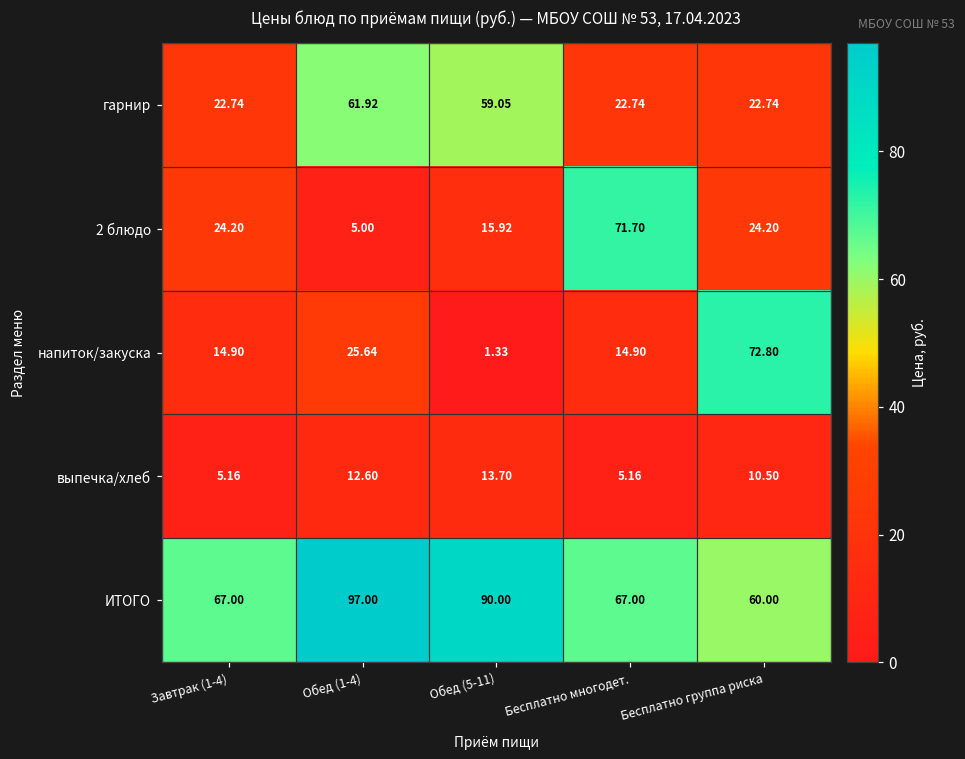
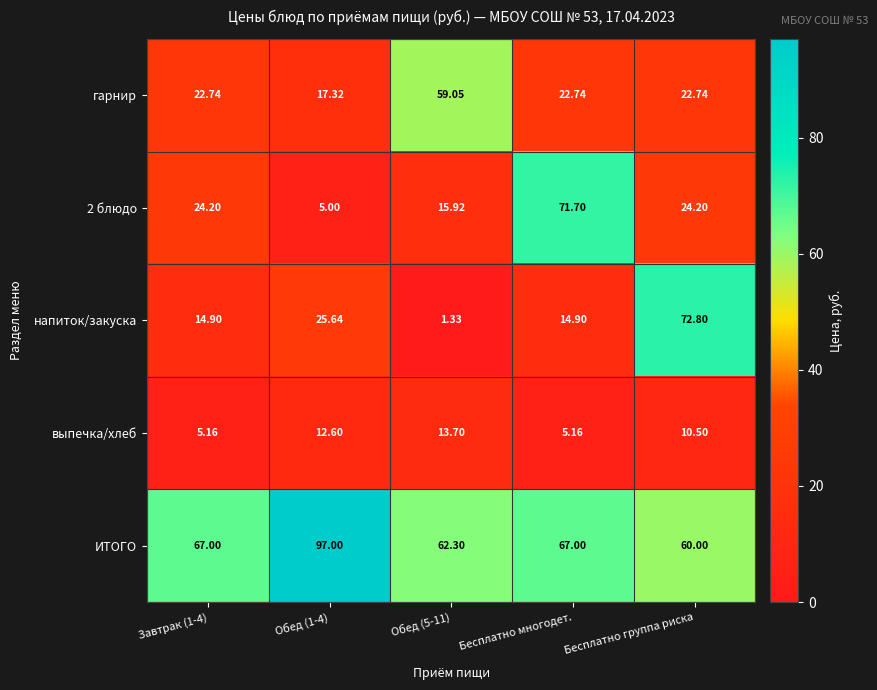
гарнир, Обед (1-4): 61.92 -> 17.32
ИТОГО, Обед (5-11): 90.00 -> 62.30
